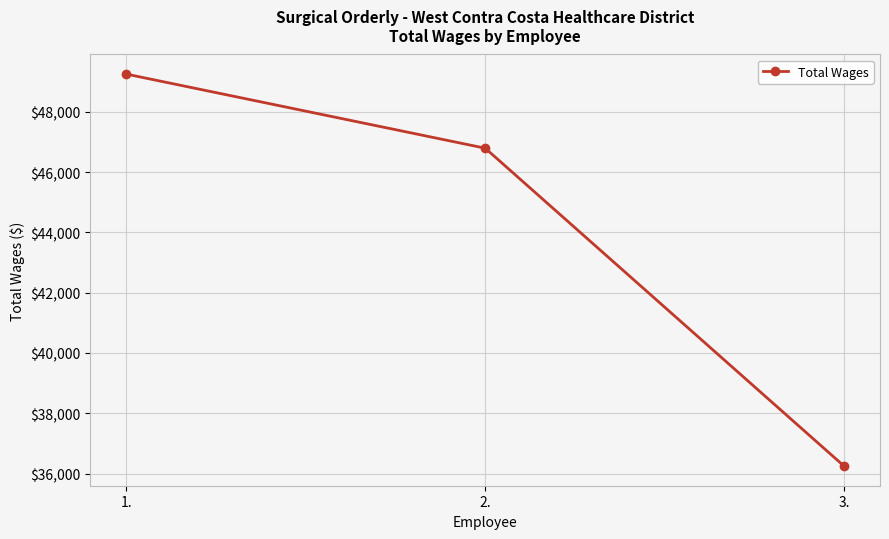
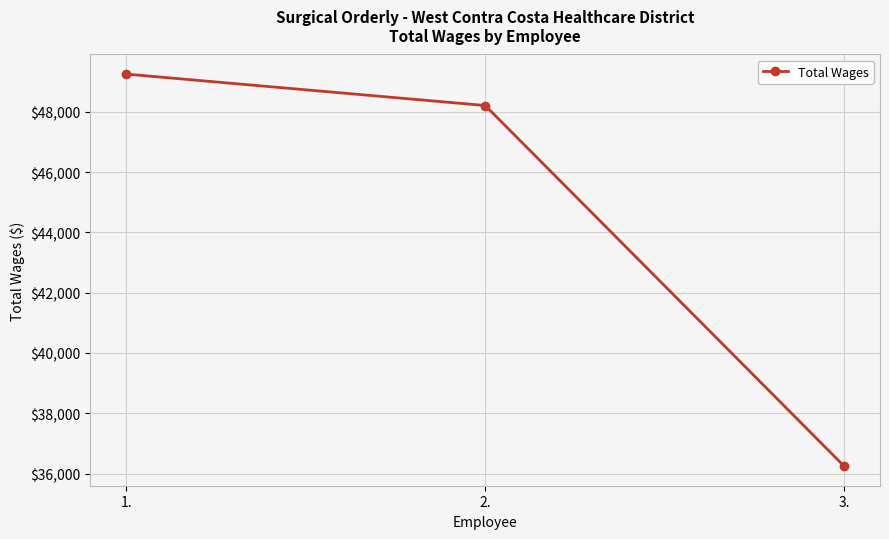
2.: $46,800 -> $48,200
